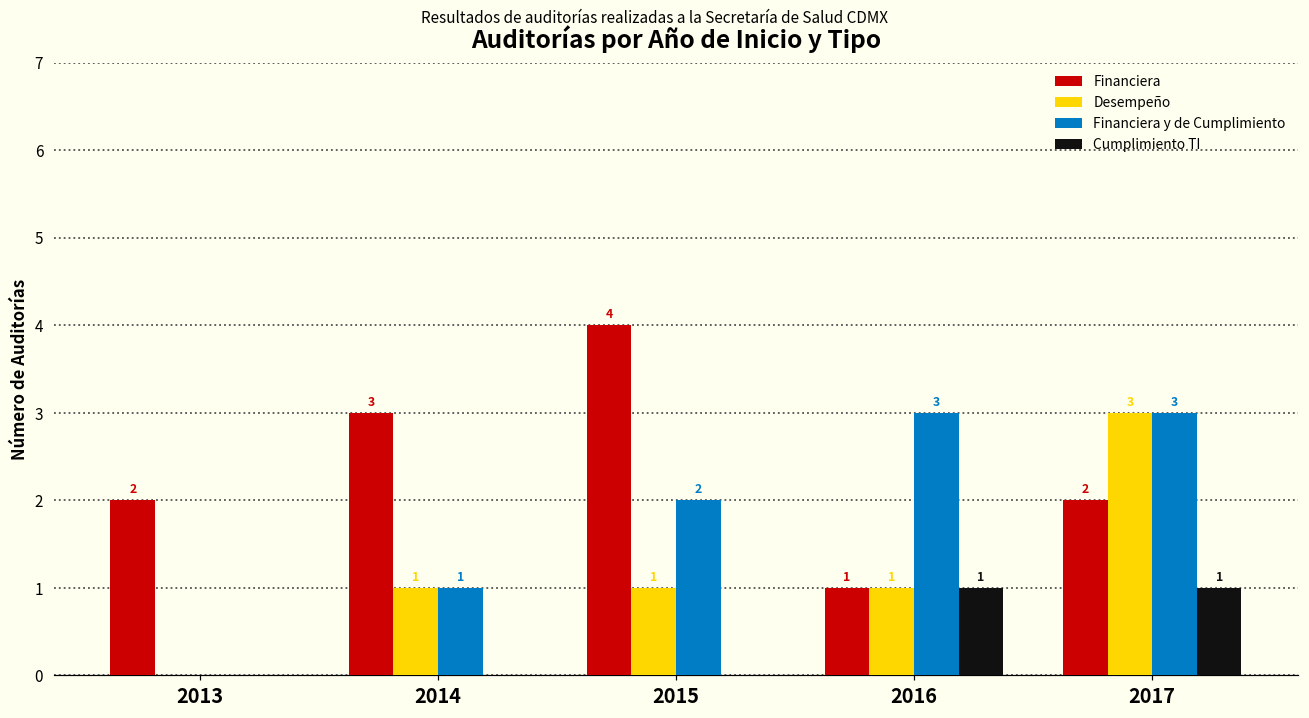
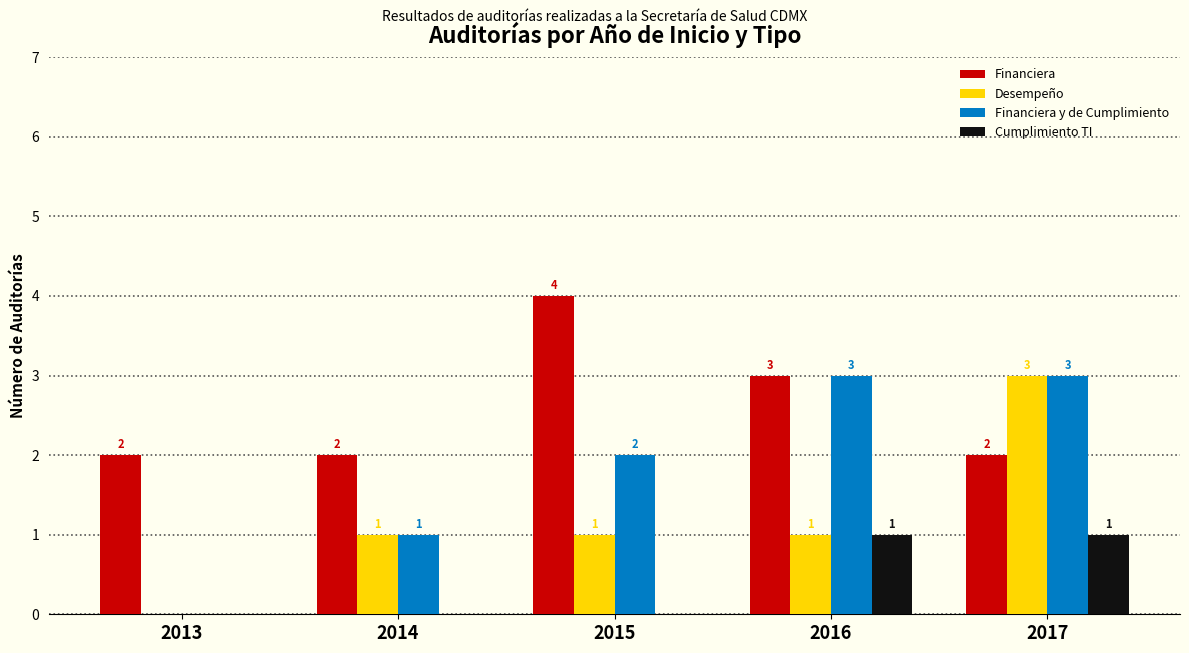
Financiera, 2014: 3 -> 2
Financiera, 2016: 1 -> 3
